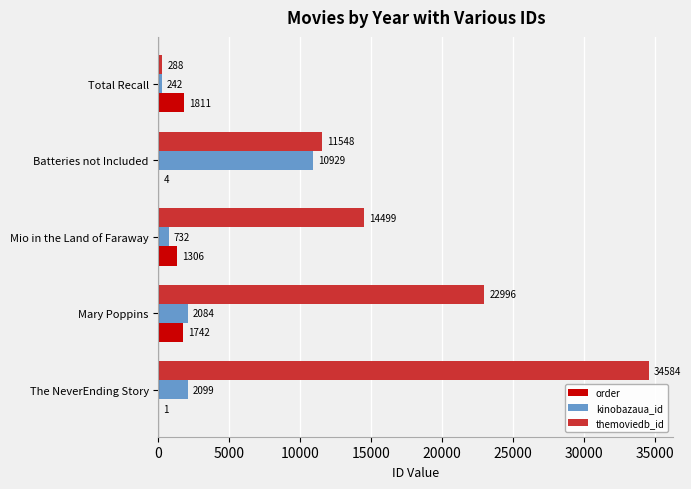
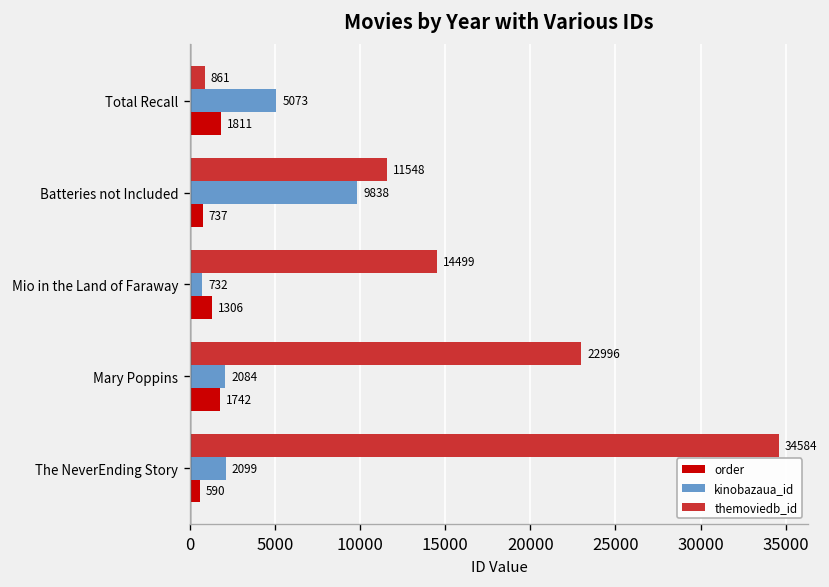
themoviedb_id, Total Recall: 288 -> 861
kinobazaua_id, Total Recall: 242 -> 5073
kinobazaua_id, Batteries not Included: 10929 -> 9838
order, Batteries not Included: 4 -> 737
order, The NeverEnding Story: 1 -> 590
